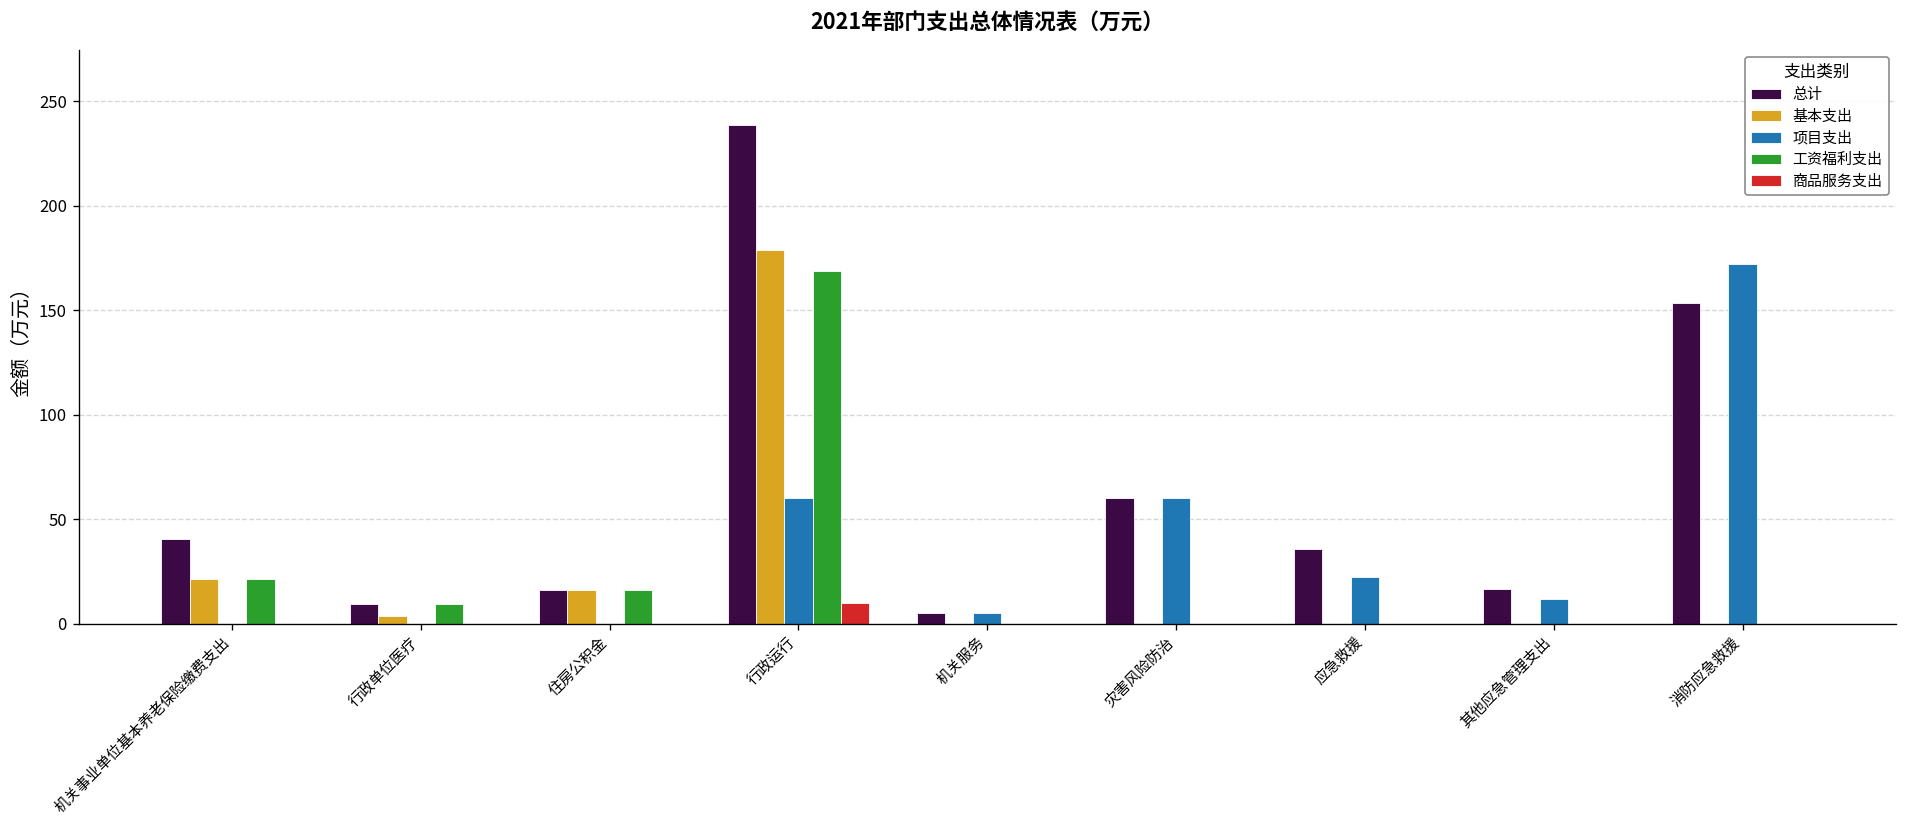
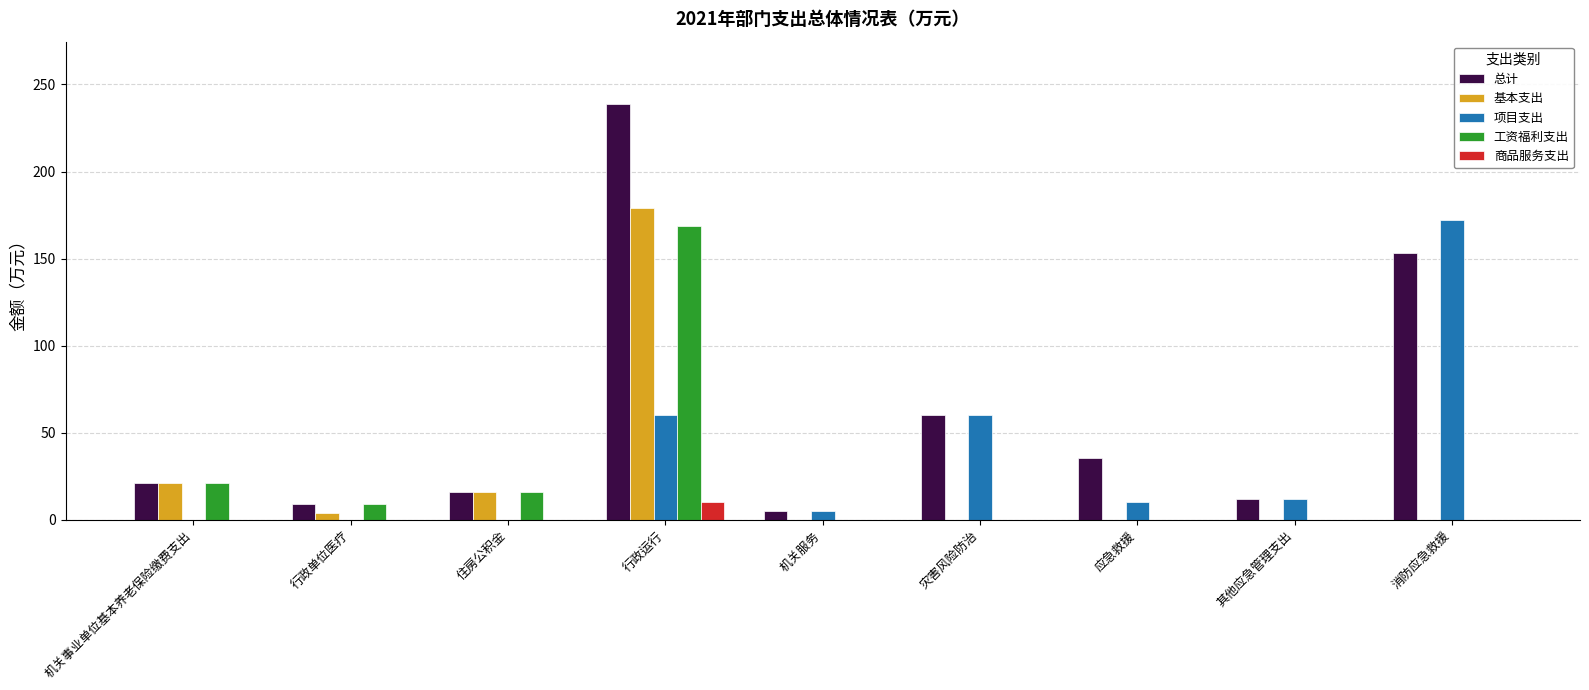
总计, 机关事业单位基本养老保险缴费支出: 40 -> 21
项目支出, 应急救援: 22 -> 10
总计, 其他应急管理支出: 17 -> 12
